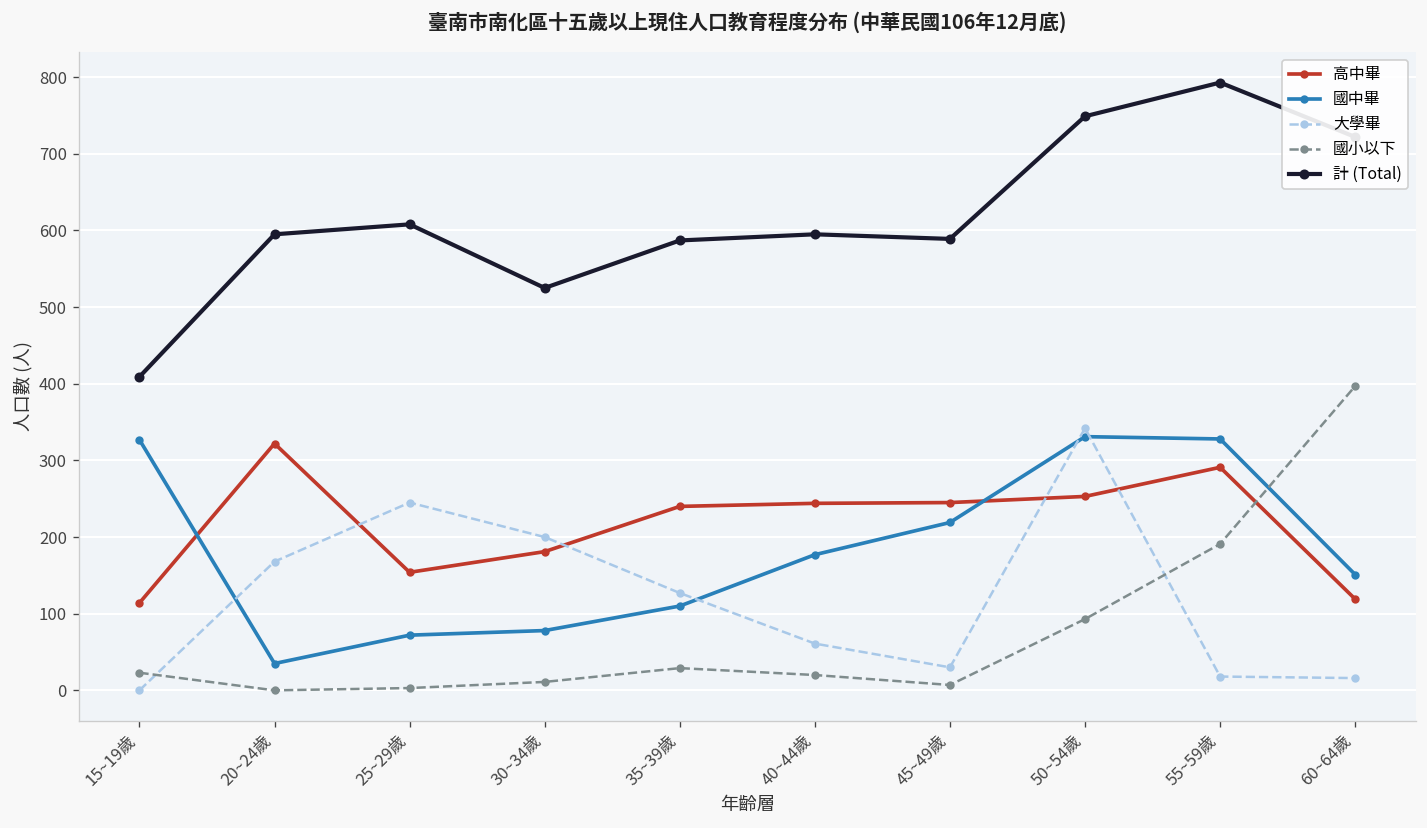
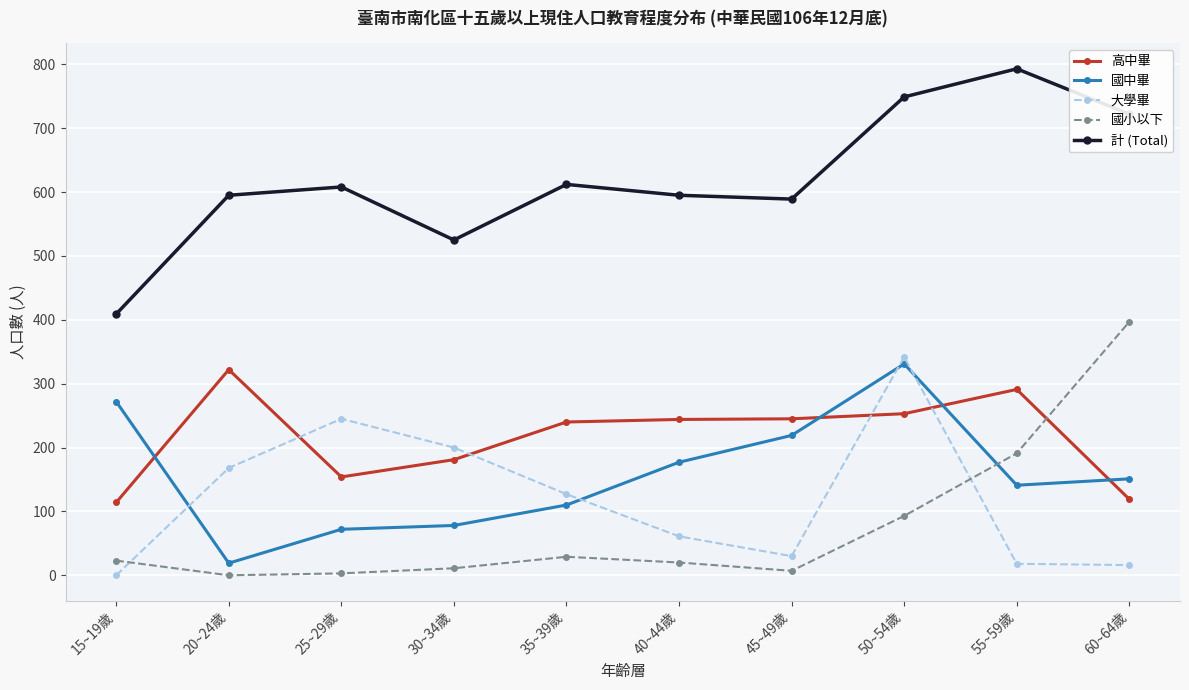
國中畢, 15~19歲: 330 -> 270
國中畢, 20~24歲: 40 -> 20
計 (Total), 35~39歲: 590 -> 610
國中畢, 55~59歲: 330 -> 140
